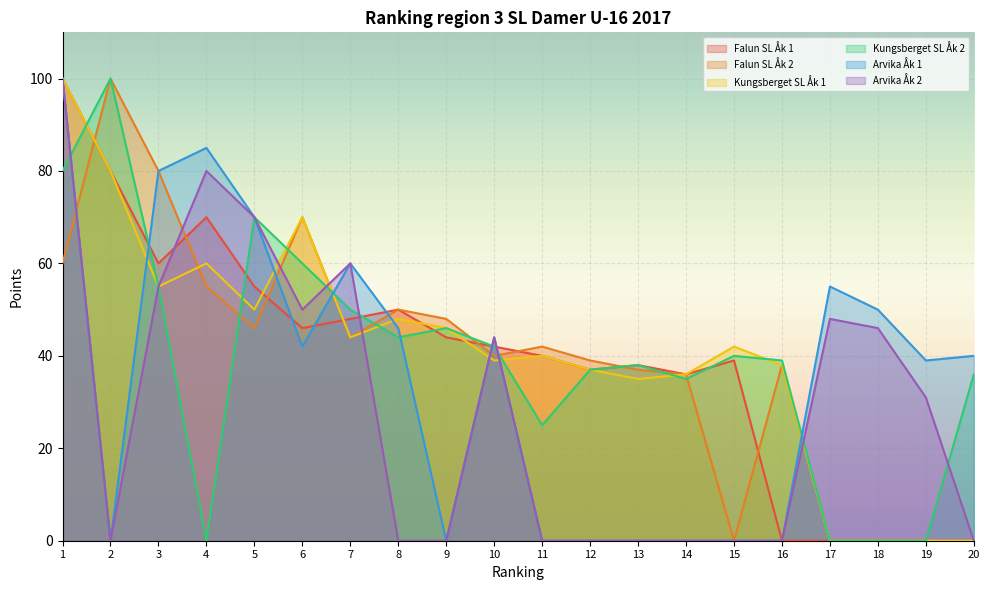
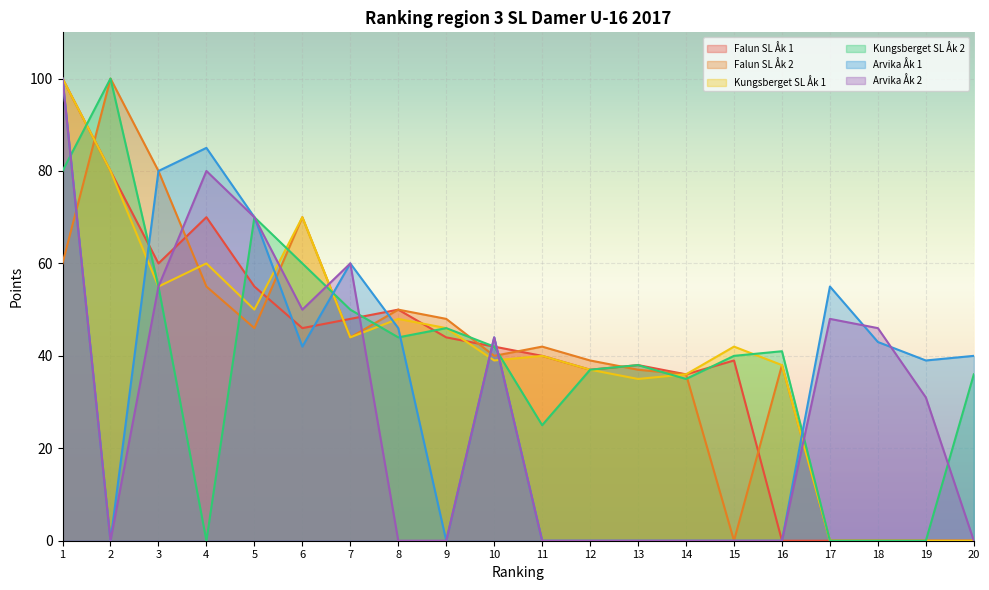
Kungsberget SL Åk 2, 16: 39 -> 41
Arvika Åk 1, 18: 50 -> 43
